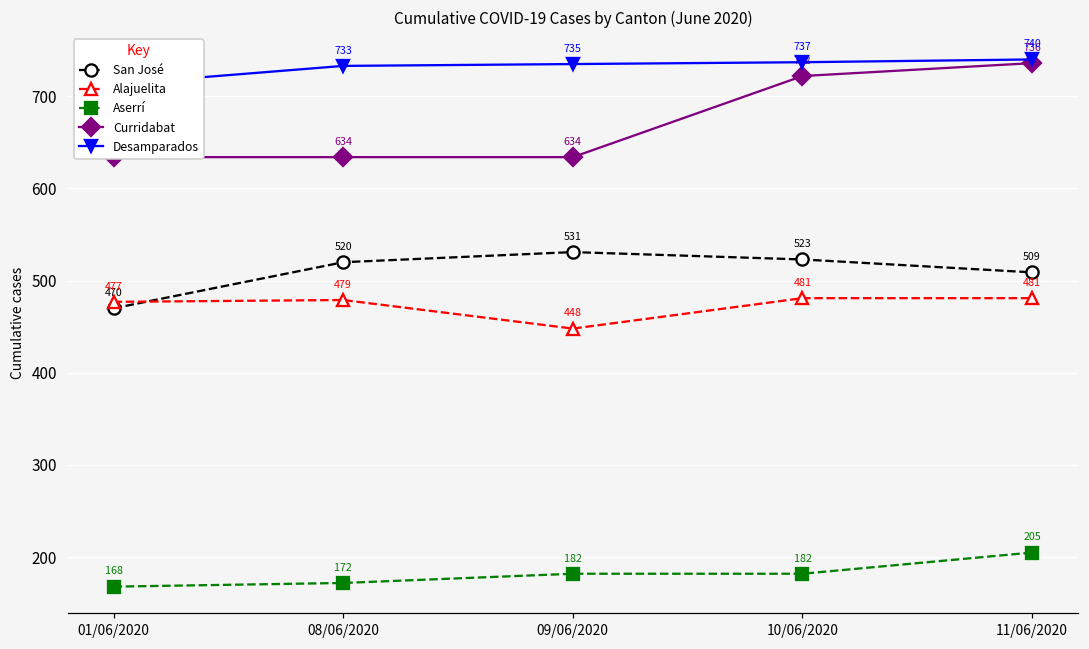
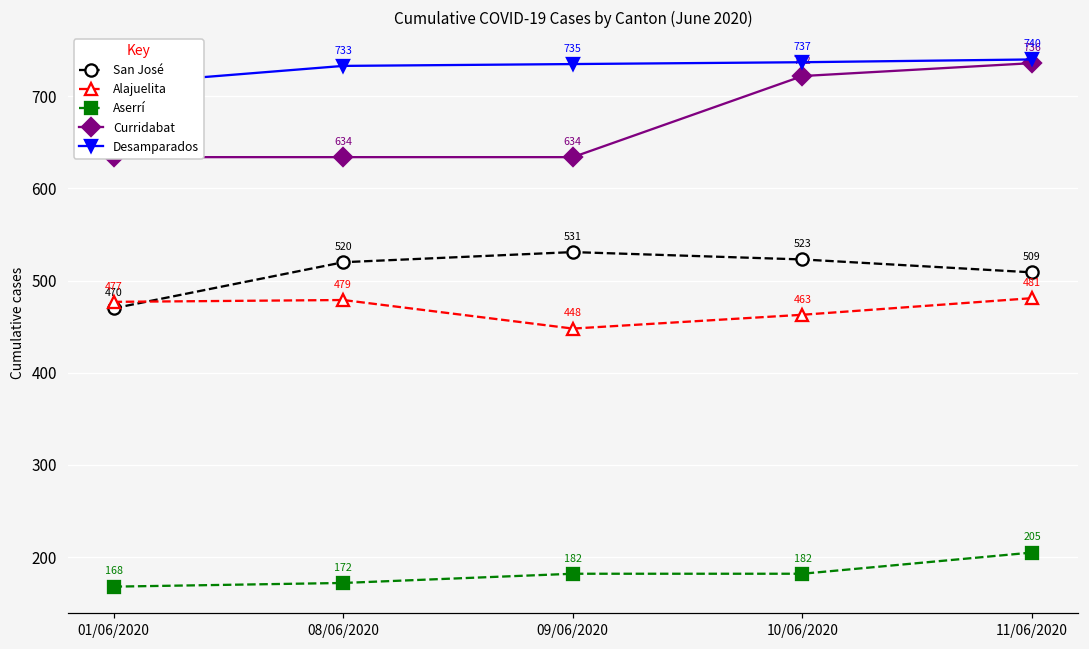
Alajuelita, 10/06/2020: 481 -> 463
